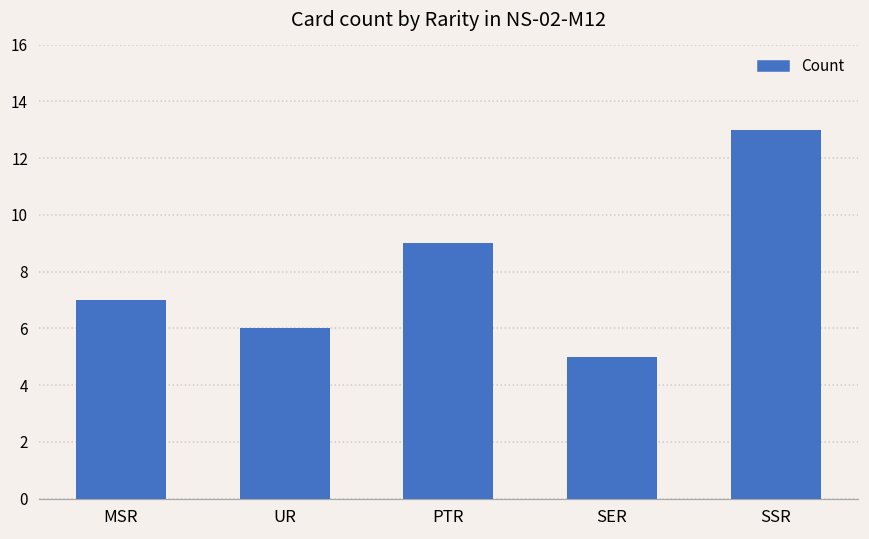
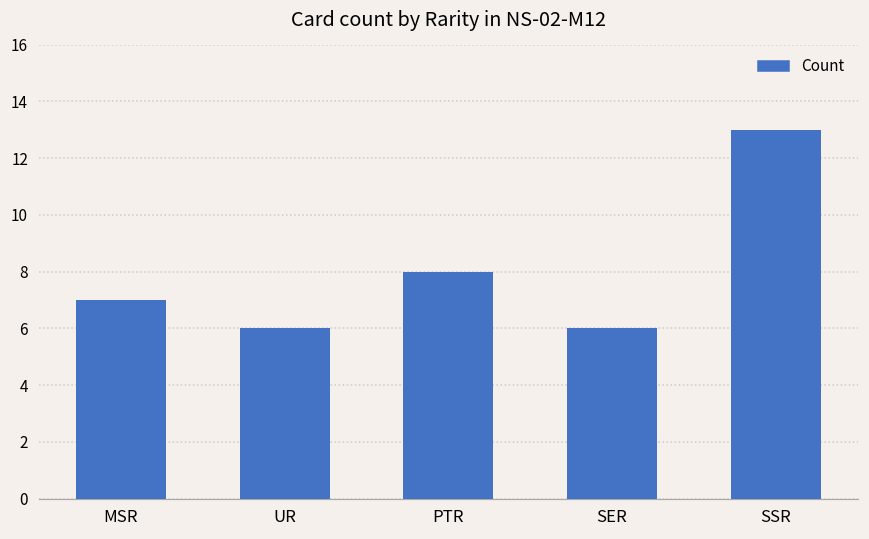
PTR: 9 -> 8
SER: 5 -> 6
